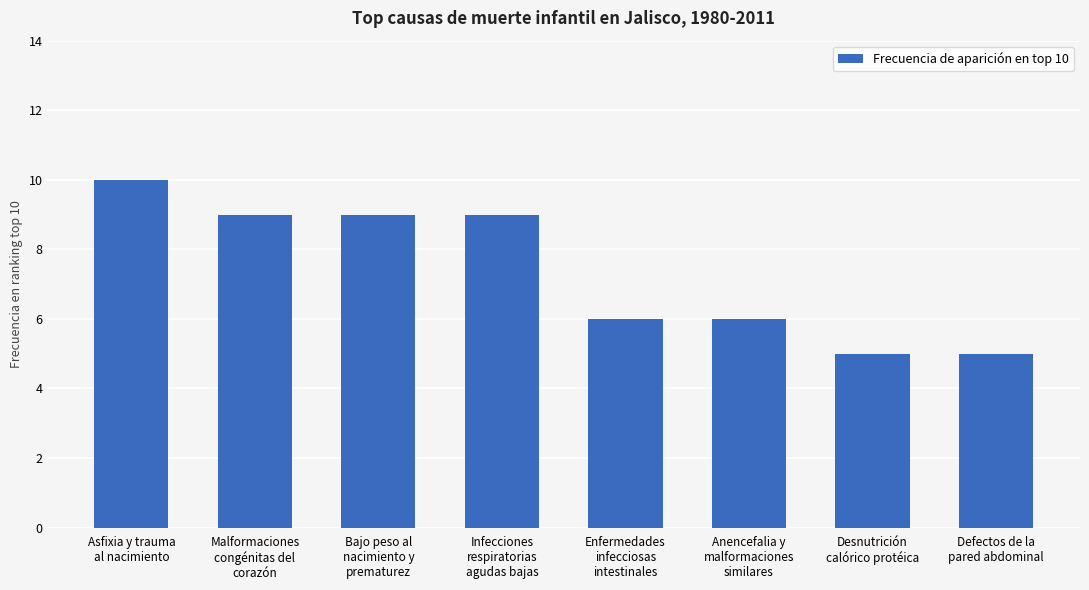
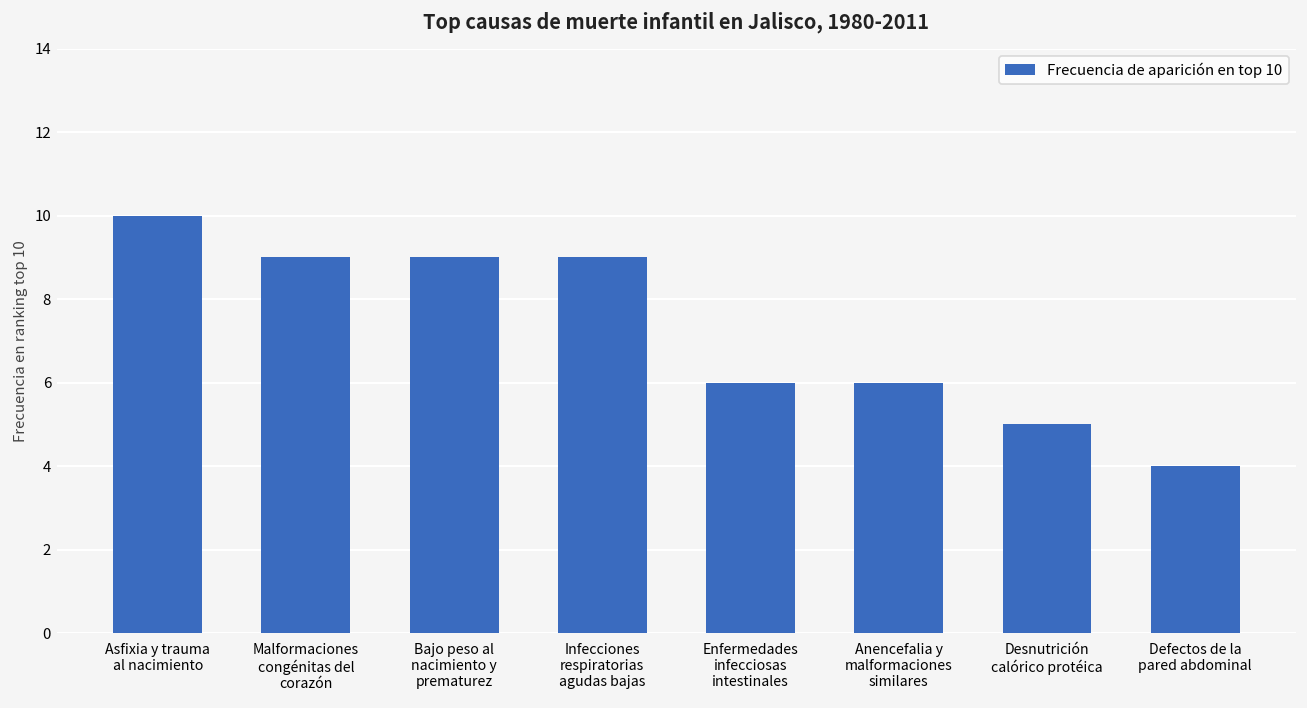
Defectos de la pared abdominal: 5 -> 4
